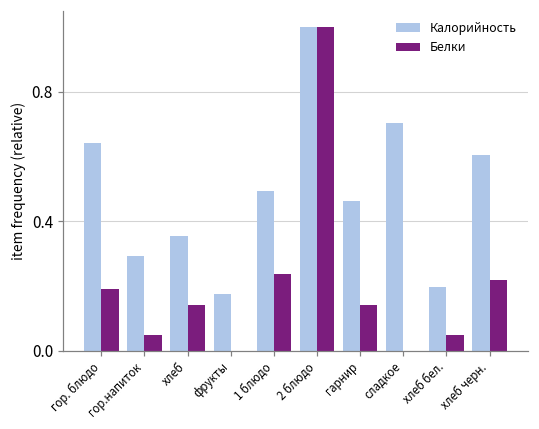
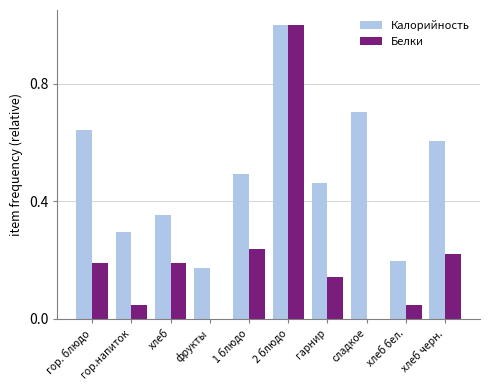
Белки, хлеб: 0.14 -> 0.19
